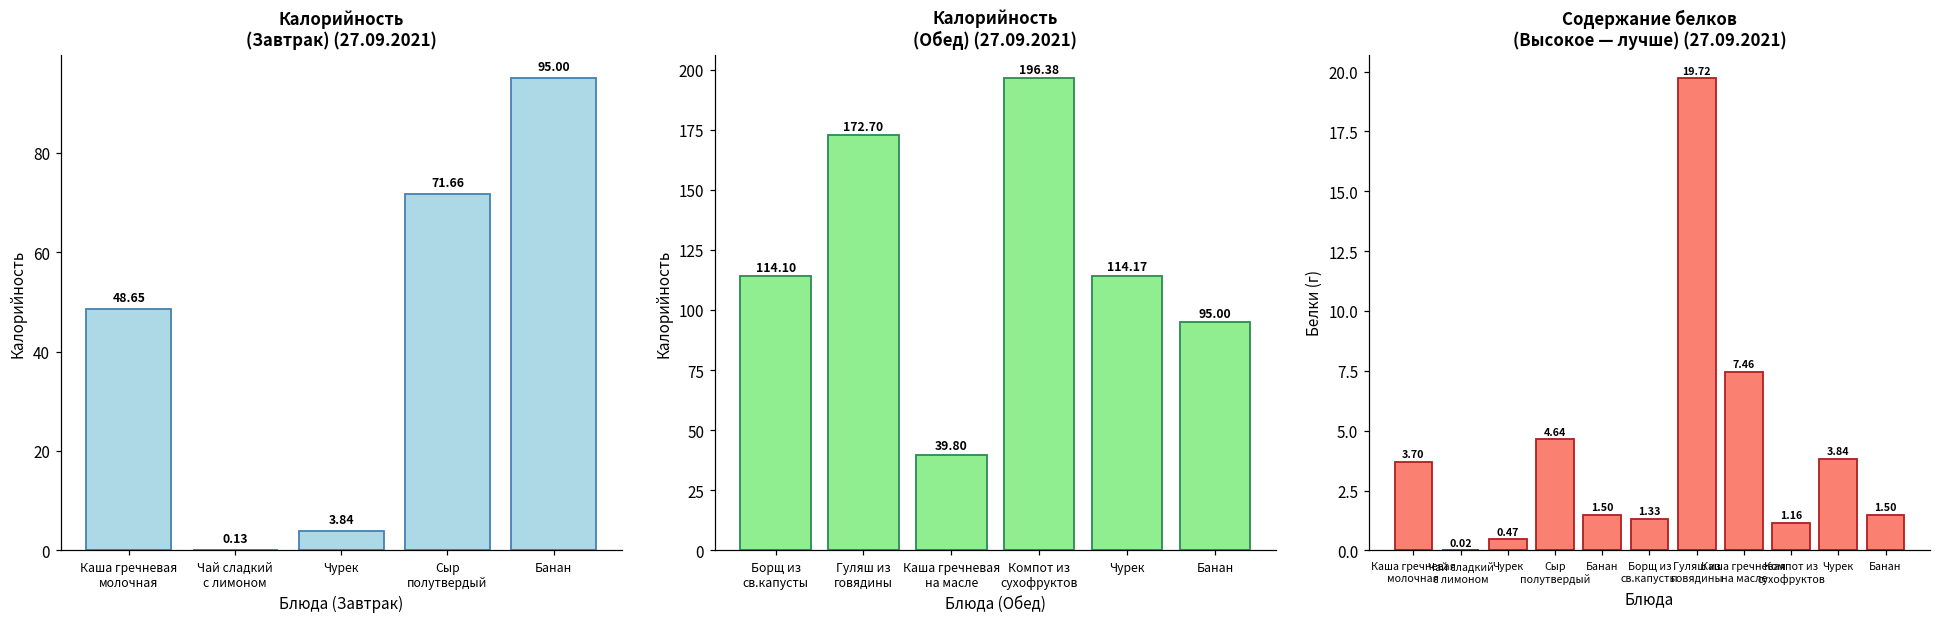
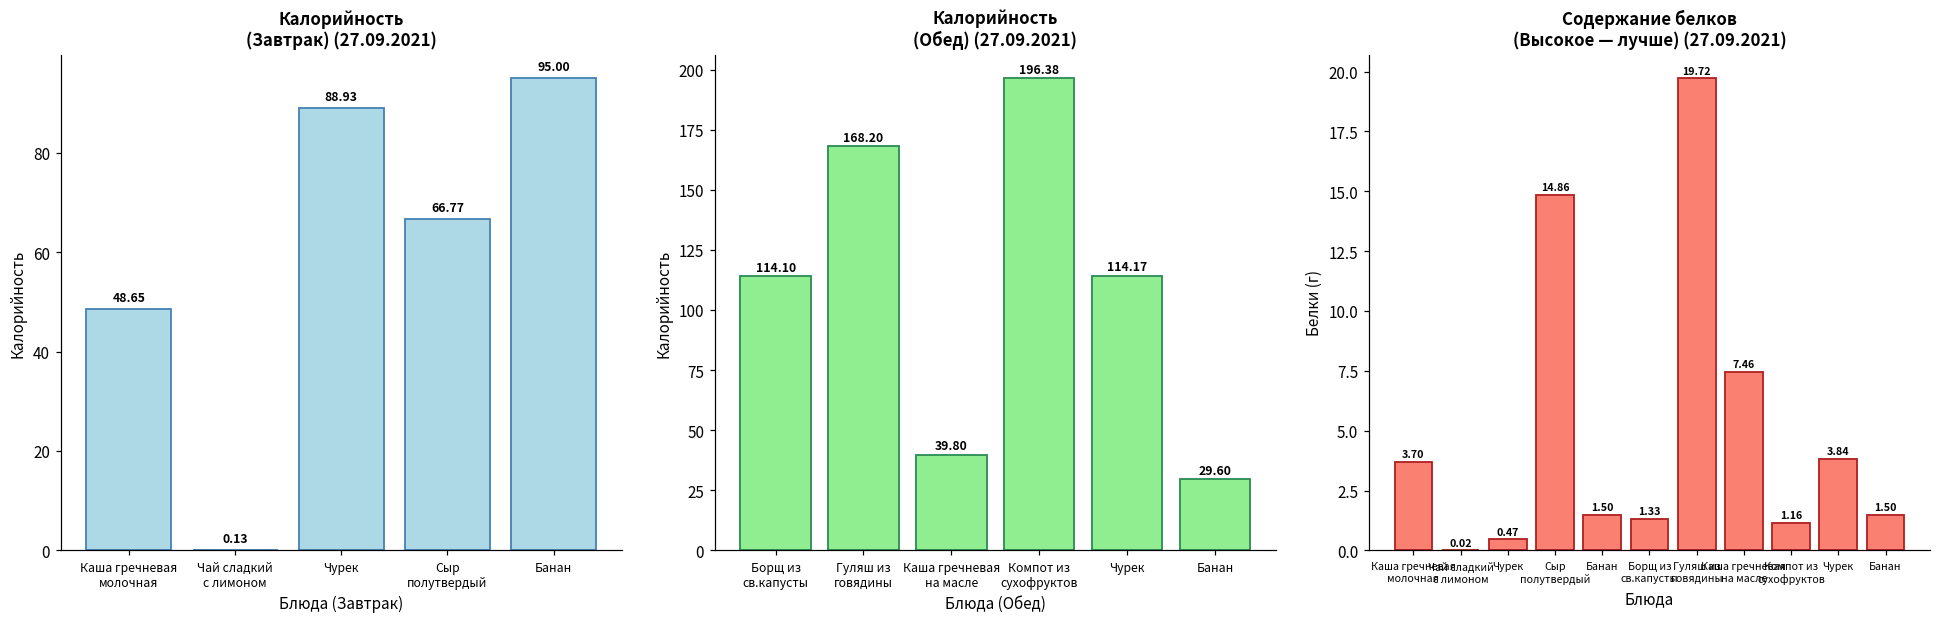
Калорийность (Завтрак) (27.09.2021), Чурек: 3.84 -> 88.93
Калорийность (Завтрак) (27.09.2021), Сыр полутвердый: 71.66 -> 66.77
Калорийность (Обед) (27.09.2021), Гуляш из говядины: 172.70 -> 168.20
Калорийность (Обед) (27.09.2021), Банан: 95.00 -> 29.60
Содержание белков (Высокое — лучше) (27.09.2021), Сыр полутвердый: 4.64 -> 14.86
